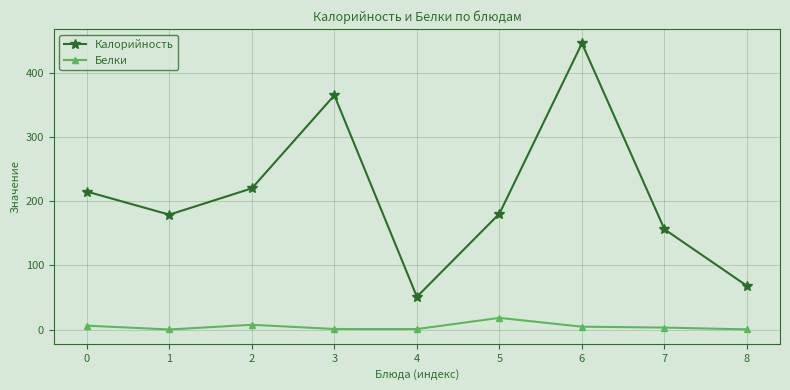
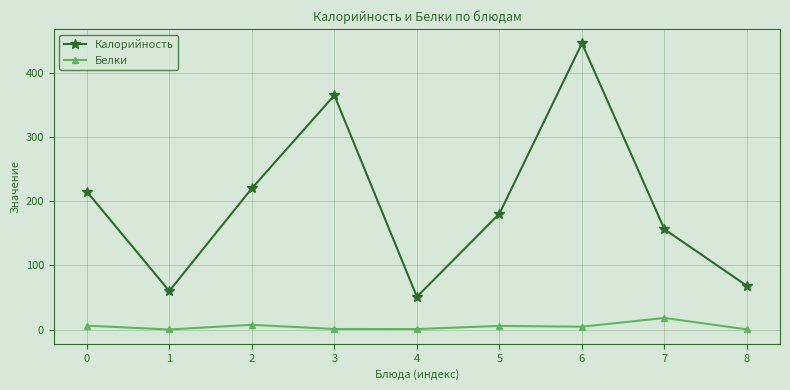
Калорийность, 1: 180 -> 60
Белки, 5: 20 -> 10
Белки, 7: 0 -> 20
